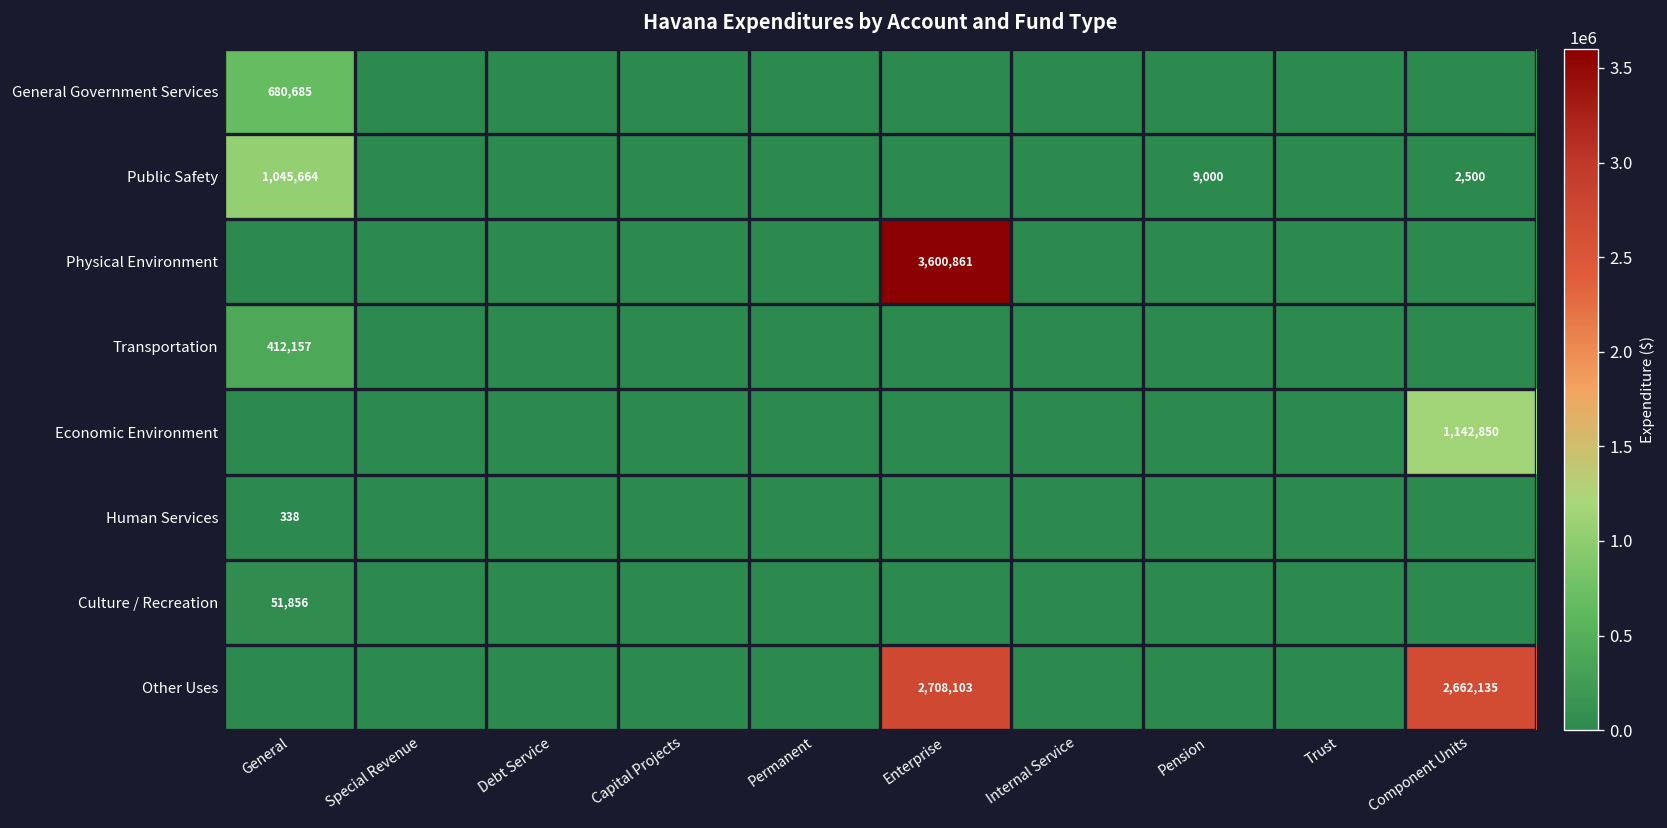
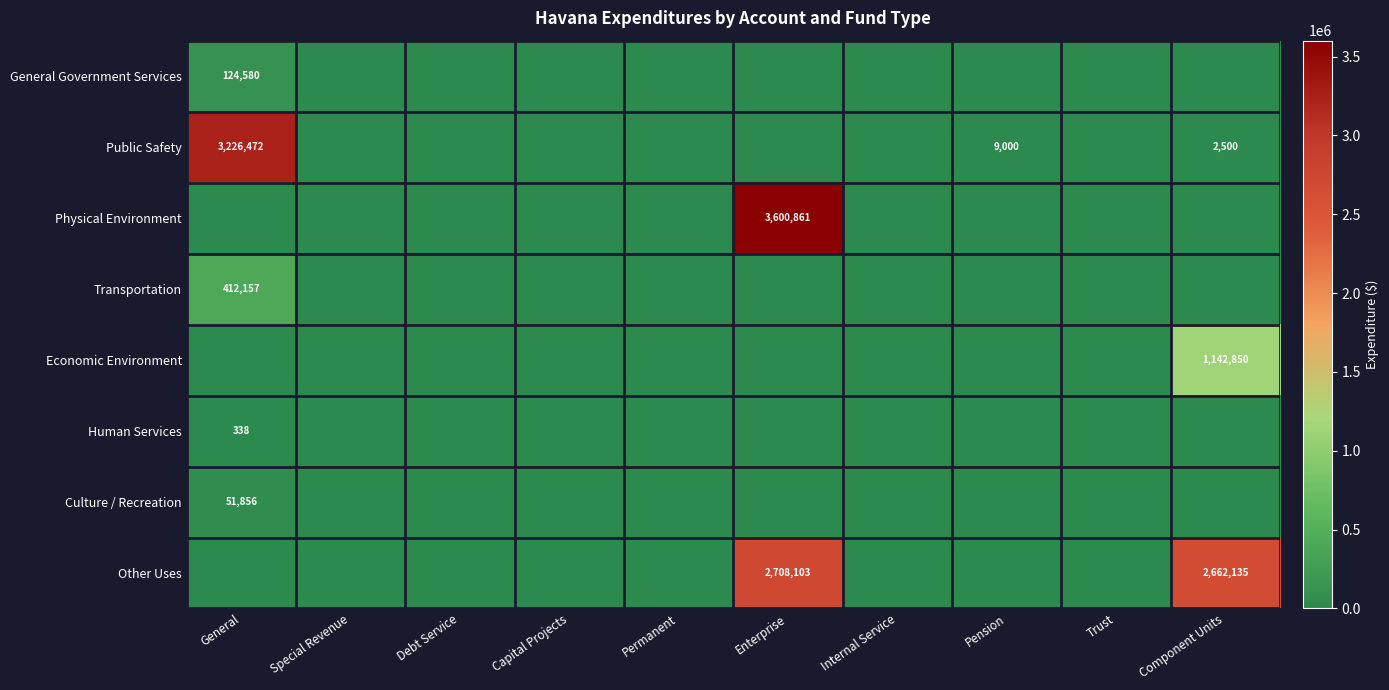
General Government Services, General: 680,685 -> 124,580
Public Safety, General: 1,045,664 -> 3,226,472
